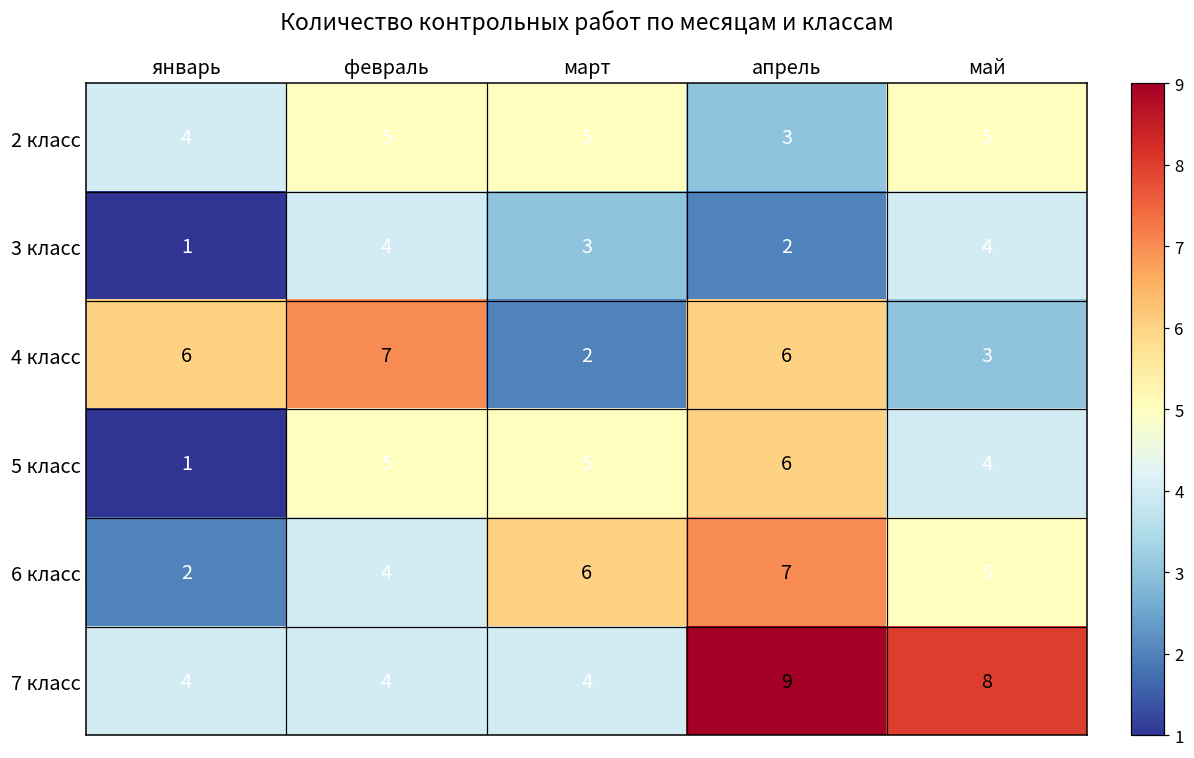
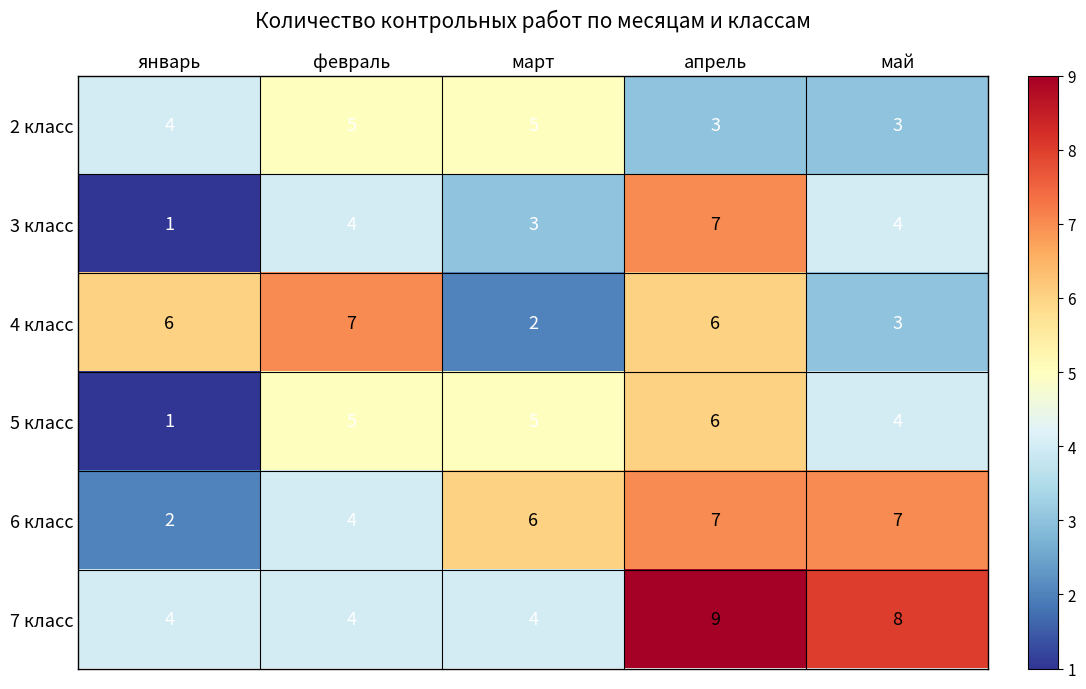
2 класс, май: 5 -> 3
3 класс, апрель: 2 -> 7
6 класс, май: 5 -> 7
